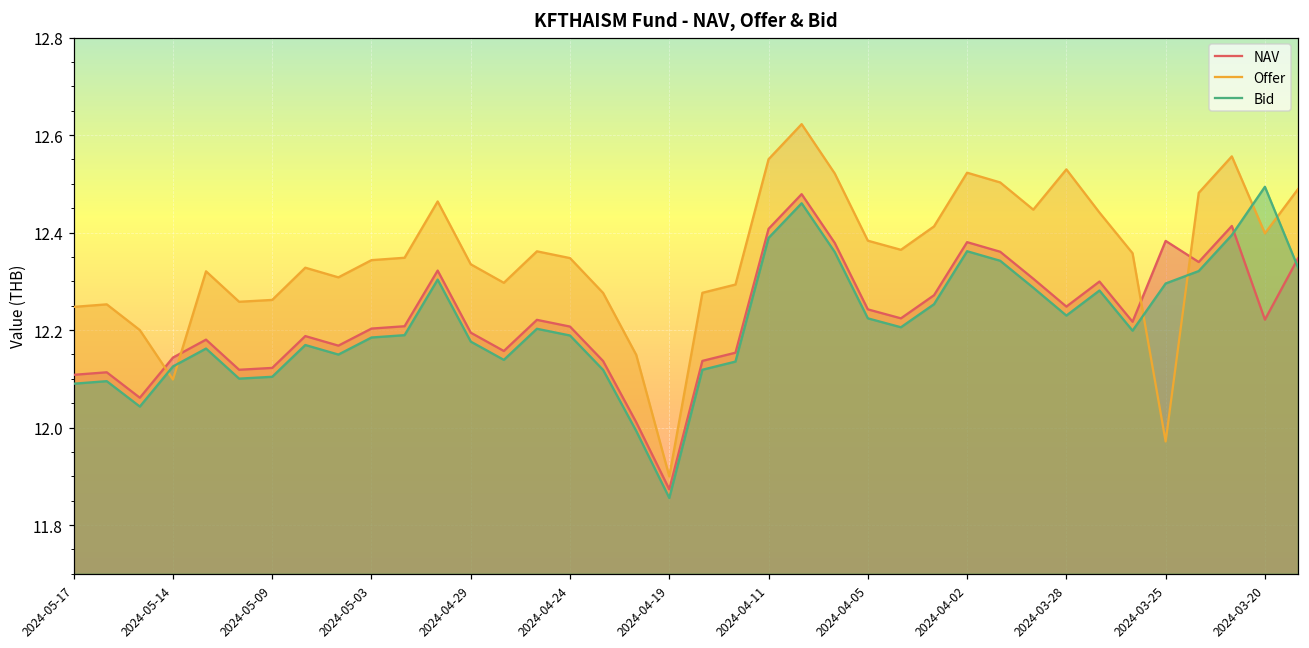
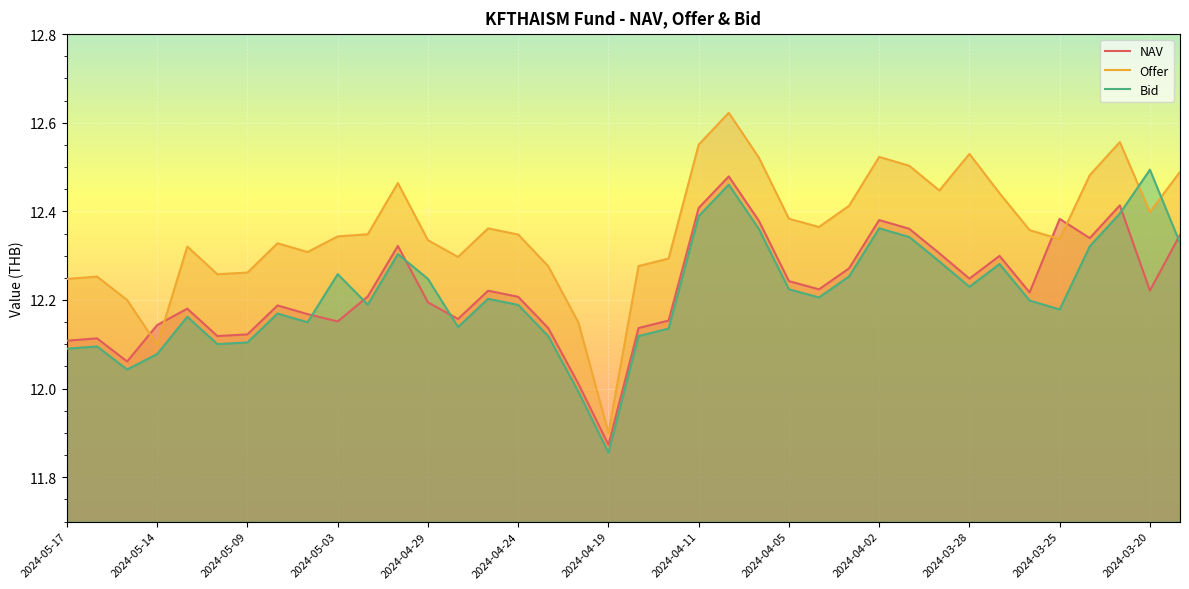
Bid, 2024-05-14: 12.13 -> 12.08
NAV, 2024-05-03: 12.20 -> 12.15
Bid, 2024-05-03: 12.18 -> 12.26
Bid, 2024-04-29: 12.18 -> 12.25
Offer, 2024-03-25: 11.97 -> 12.34
Bid, 2024-03-25: 12.30 -> 12.18
